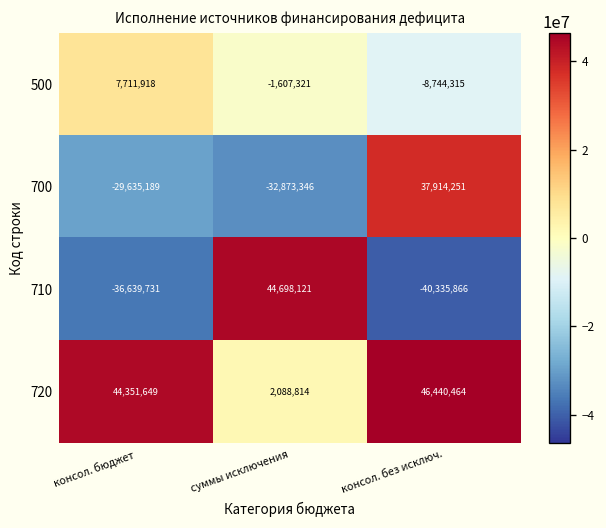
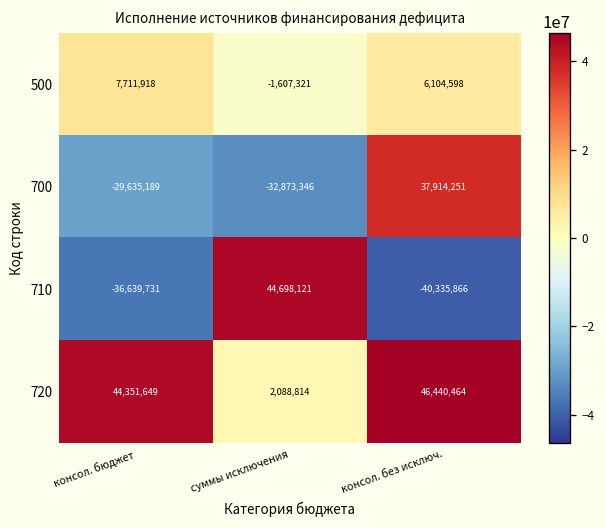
500, консол. без исключ.: -8,744,315 -> 6,104,598
